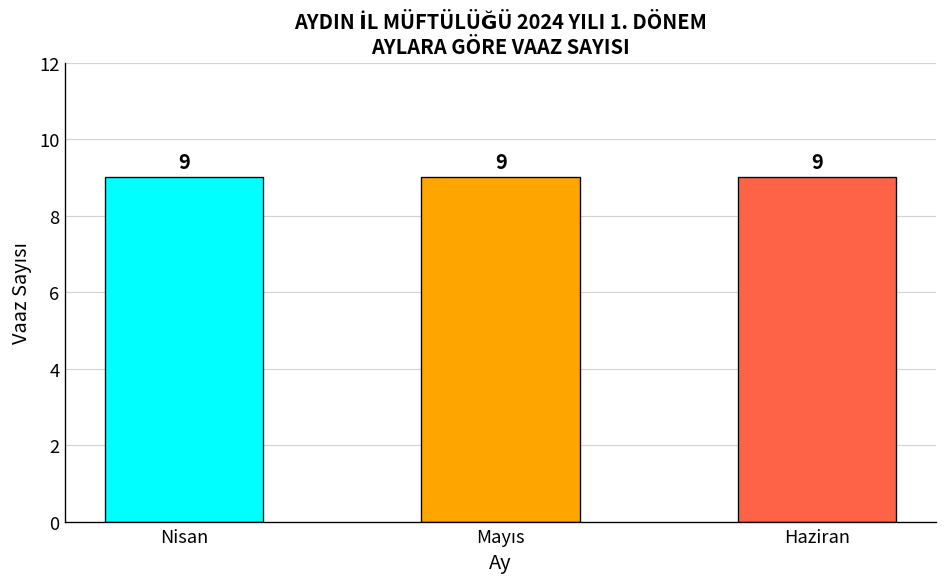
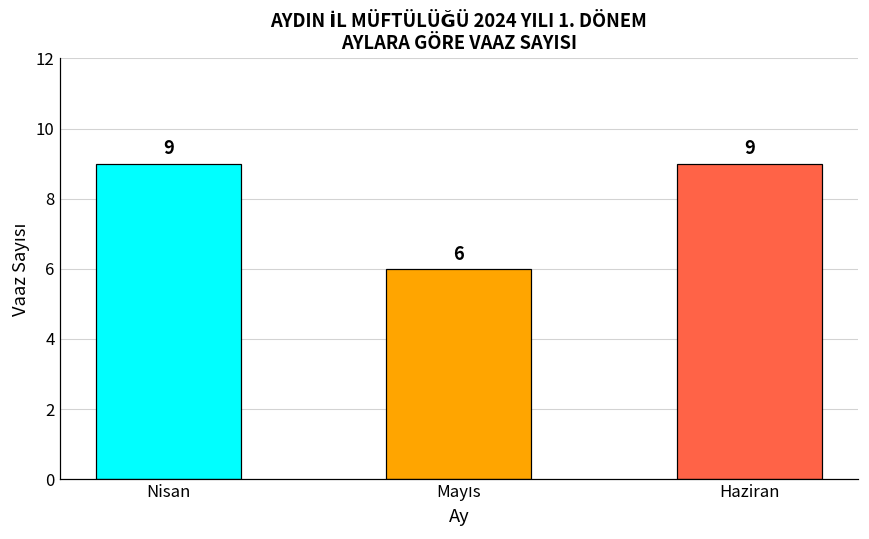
Mayıs: 9 -> 6
